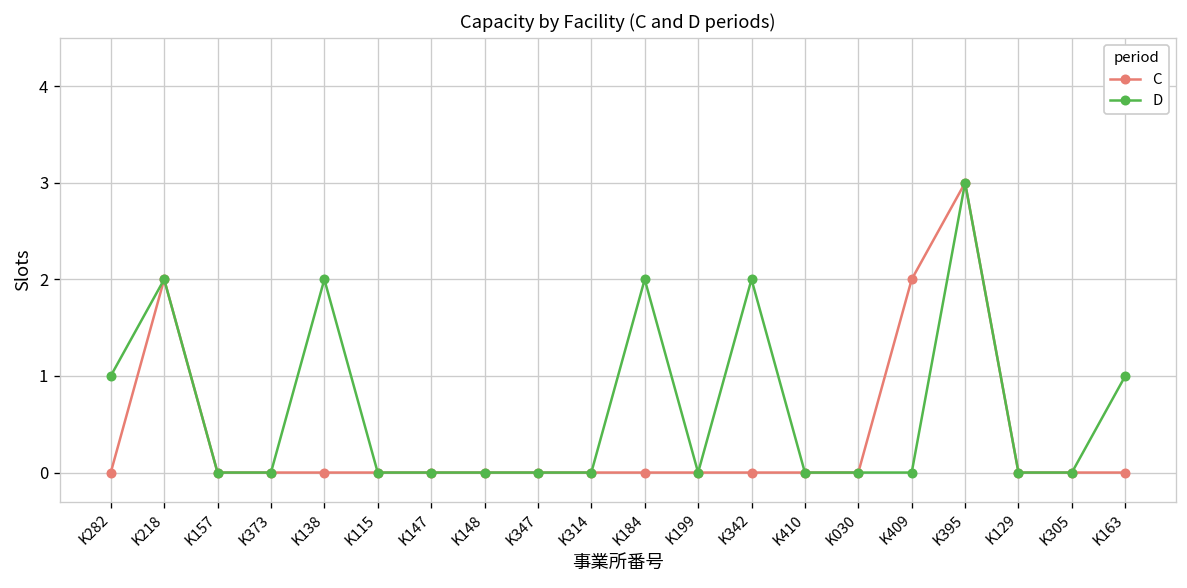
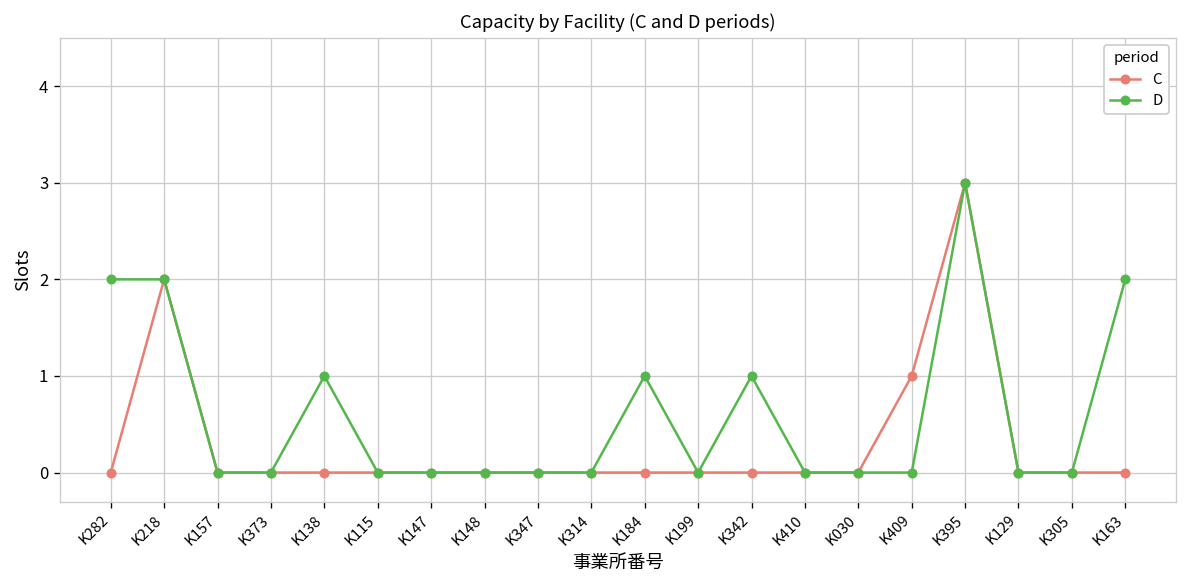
D, K282: 1 -> 2
D, K138: 2 -> 1
D, K184: 2 -> 1
D, K342: 2 -> 1
C, K409: 2 -> 1
D, K163: 1 -> 2
